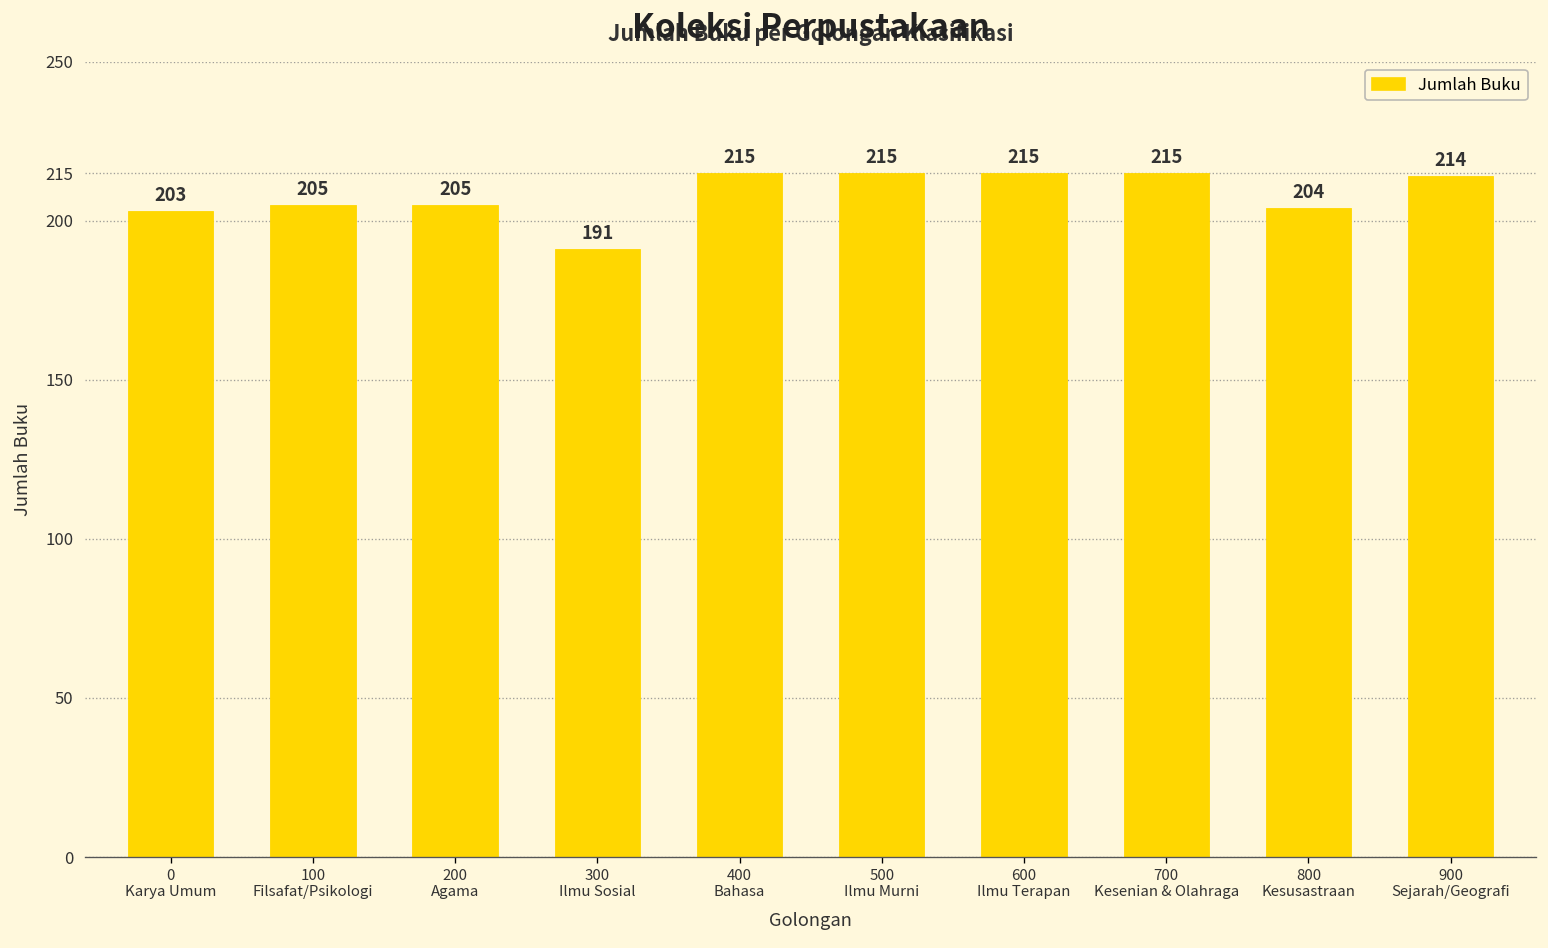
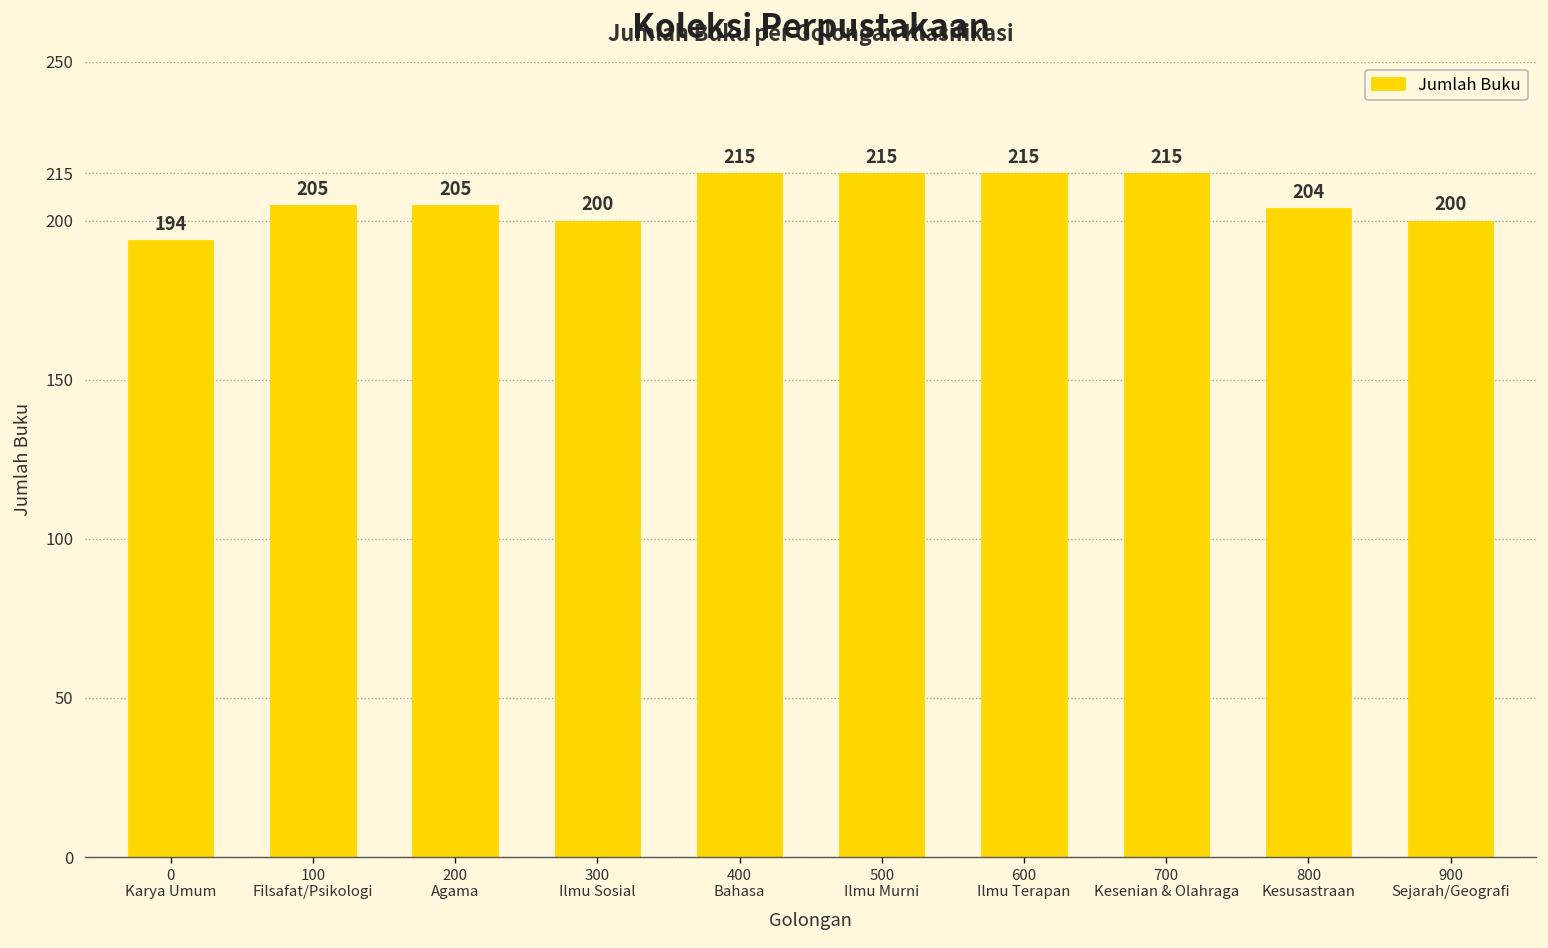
0 Karya Umum: 203 -> 194
300 Ilmu Sosial: 191 -> 200
900 Sejarah/Geografi: 214 -> 200
